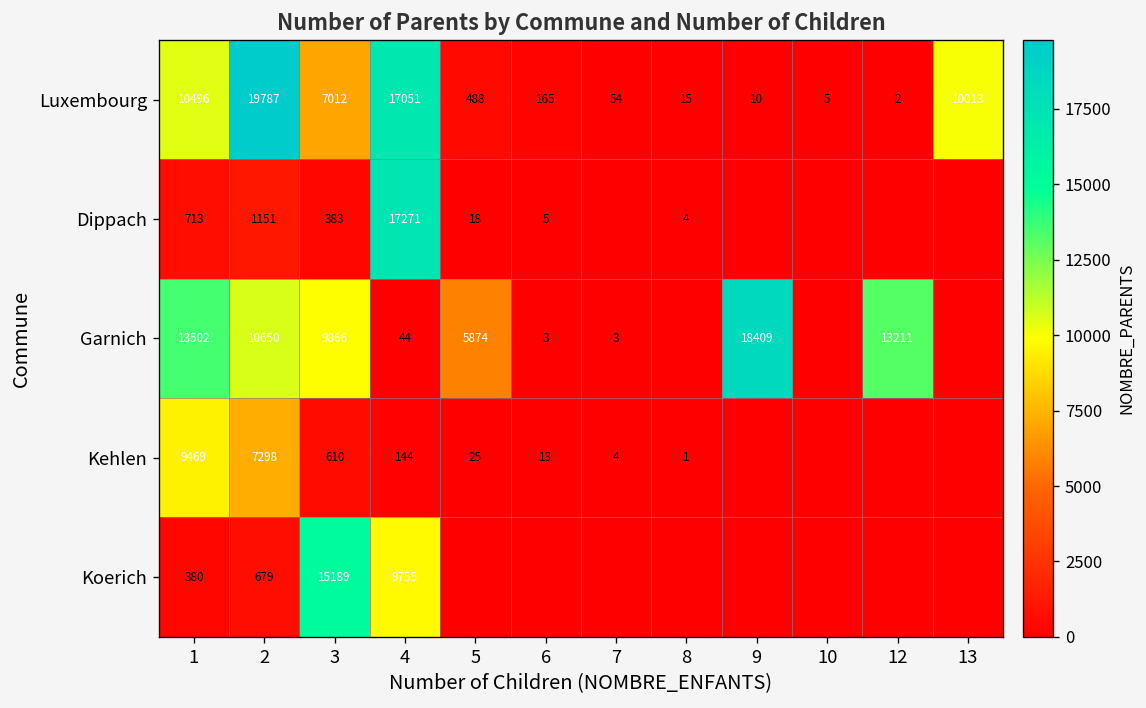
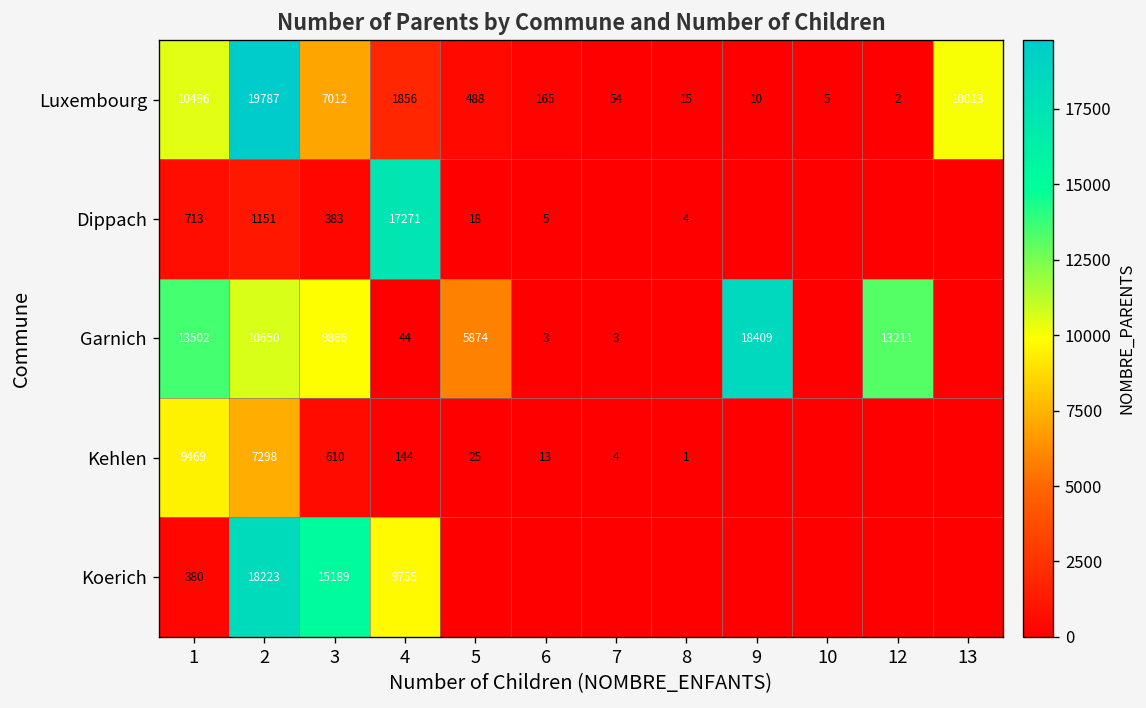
Luxembourg, 4: 17051 -> 1856
Koerich, 2: 679 -> 18223
